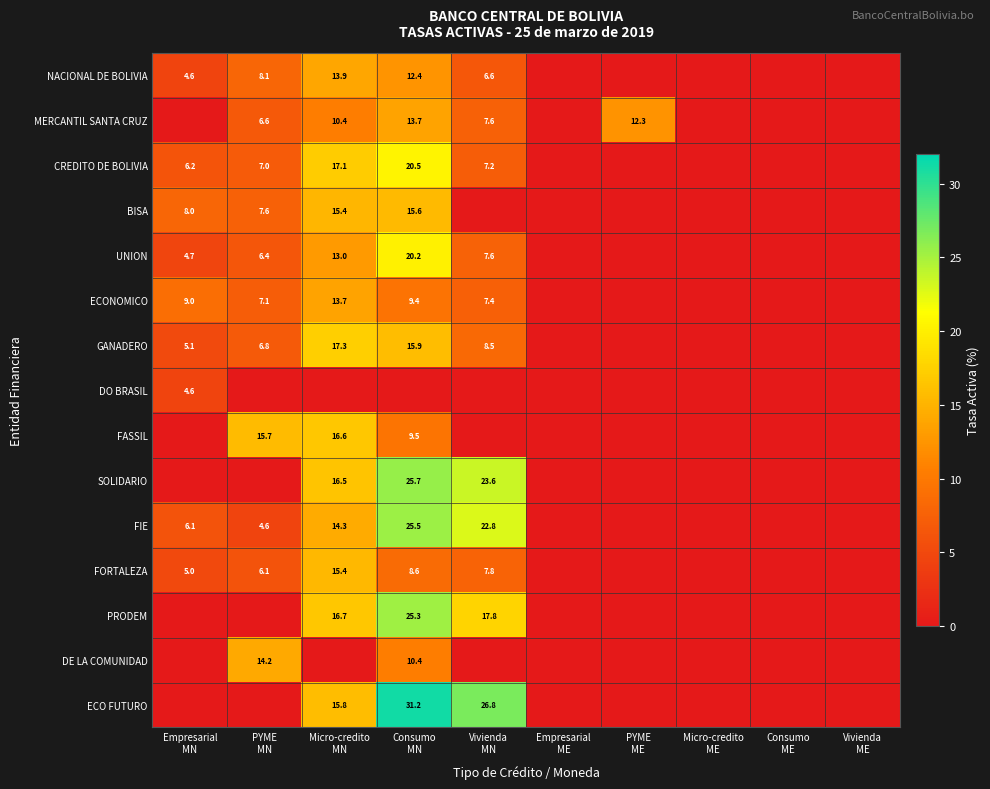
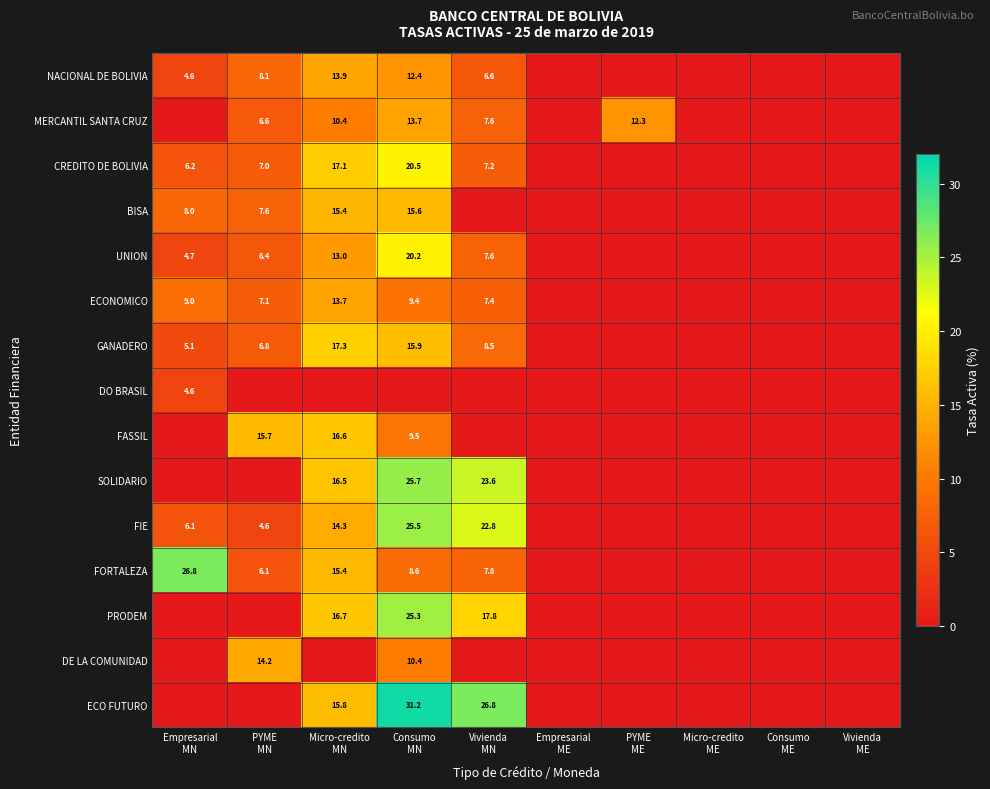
FORTALEZA, Empresarial MN: 5.0 -> 26.8
